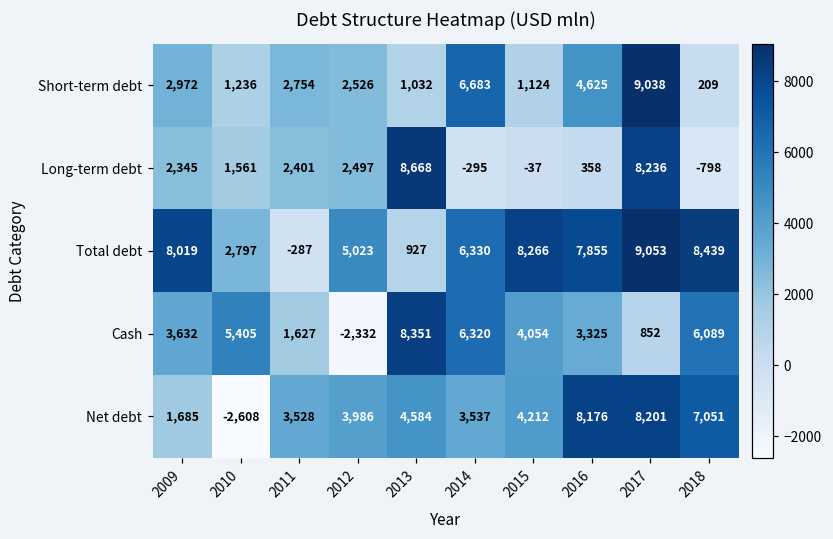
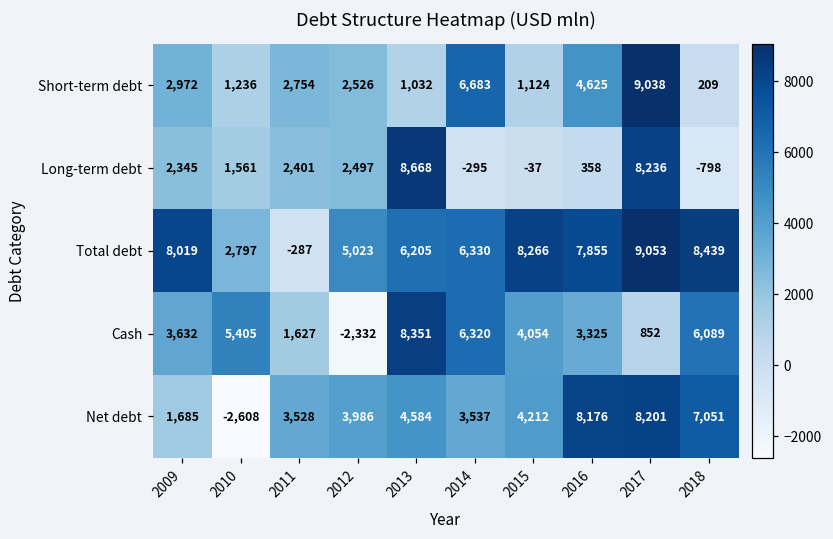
Total debt, 2013: 927 -> 6,205
